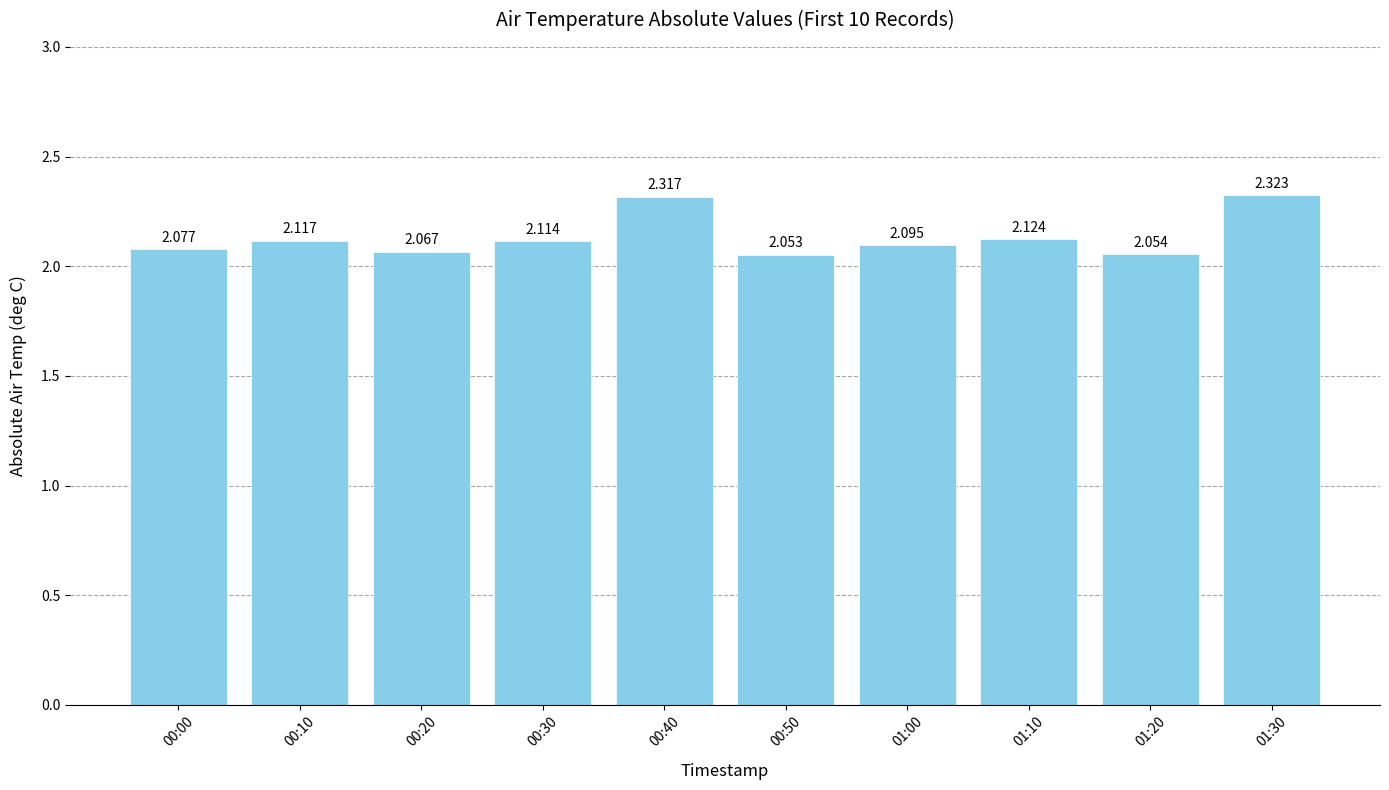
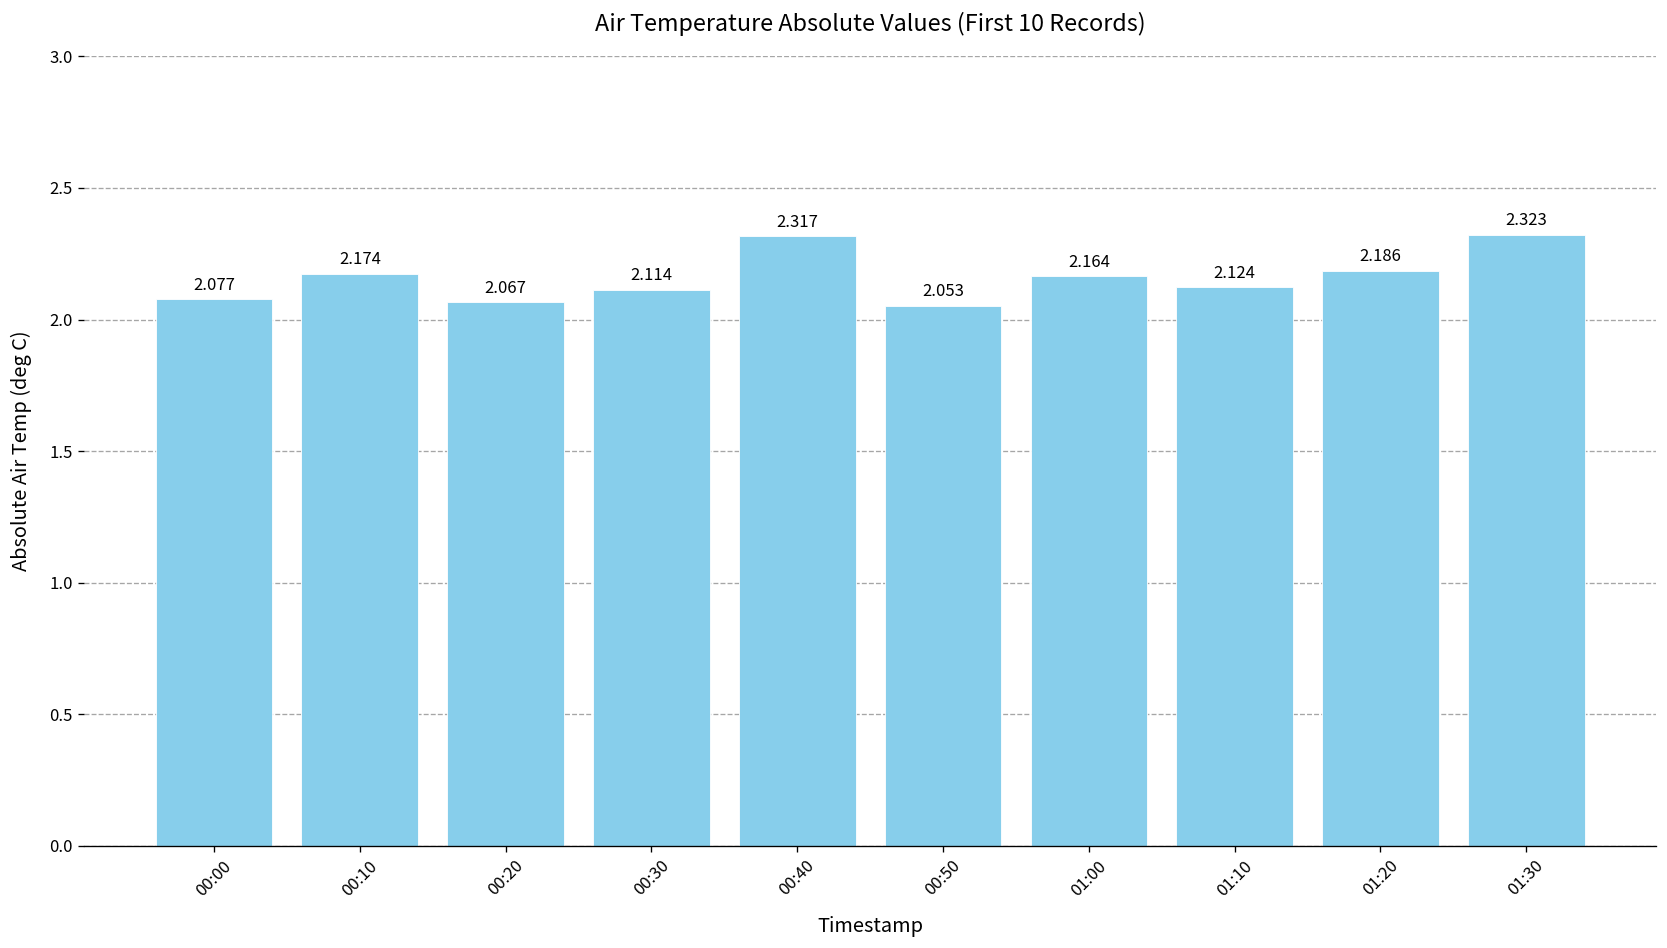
00:10: 2.117 -> 2.174
01:00: 2.095 -> 2.164
01:20: 2.054 -> 2.186
